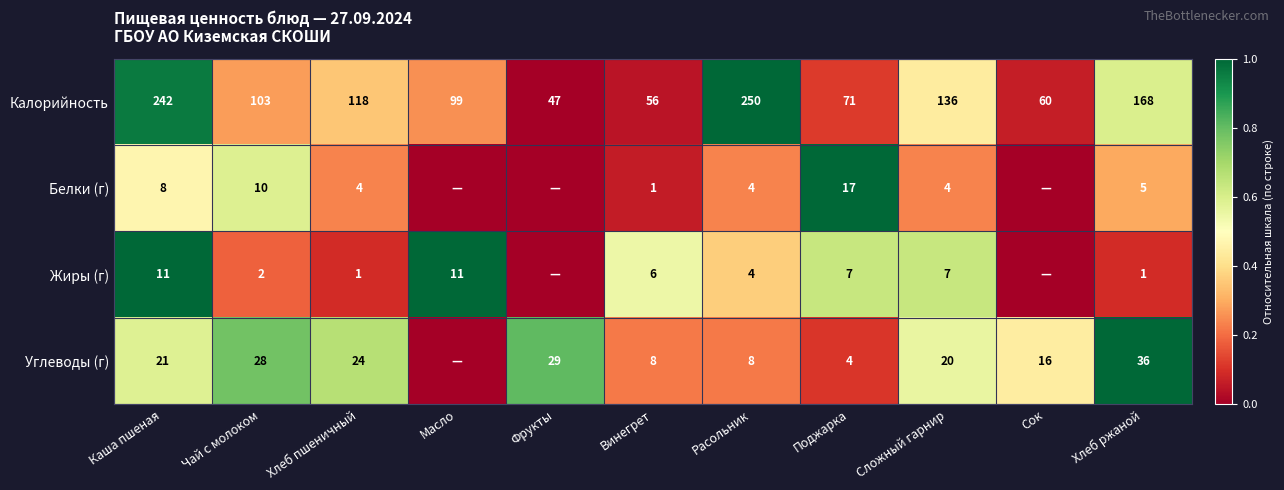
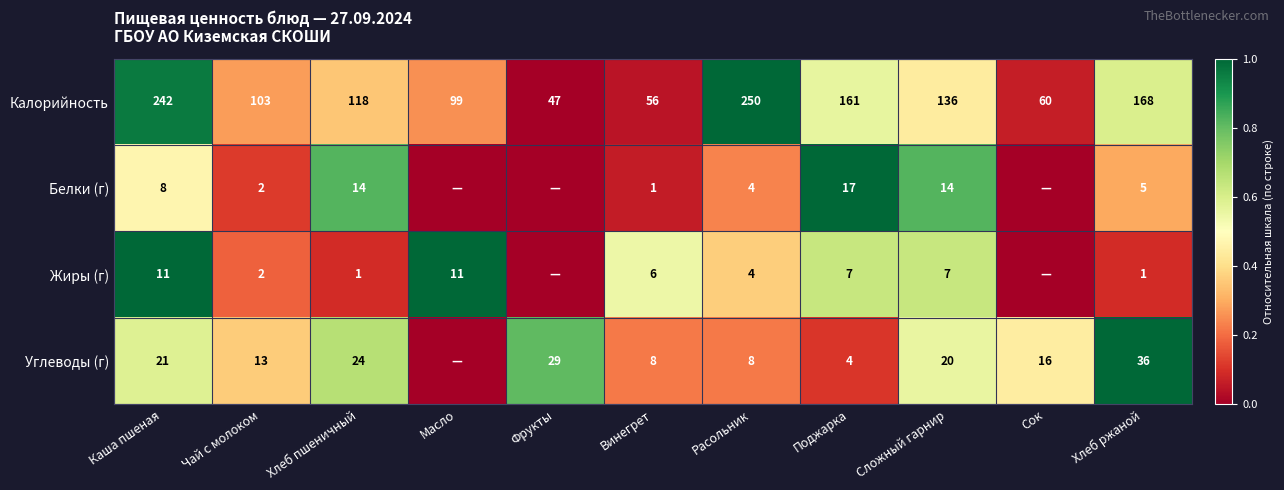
Калорийность, Поджарка: 71 -> 161
Белки (г), Чай с молоком: 10 -> 2
Белки (г), Хлеб пшеничный: 4 -> 14
Белки (г), Сложный гарнир: 4 -> 14
Углеводы (г), Чай с молоком: 28 -> 13
